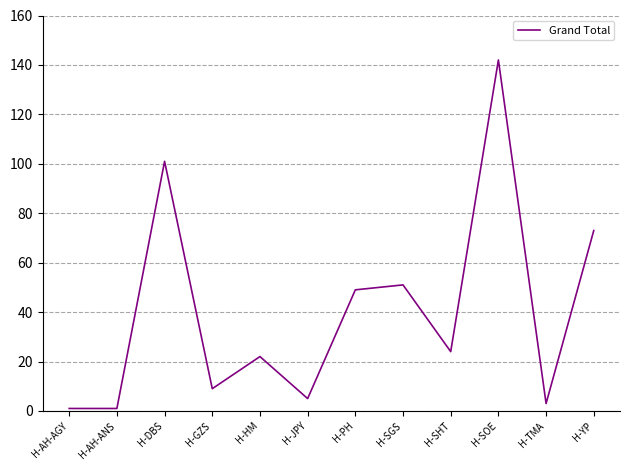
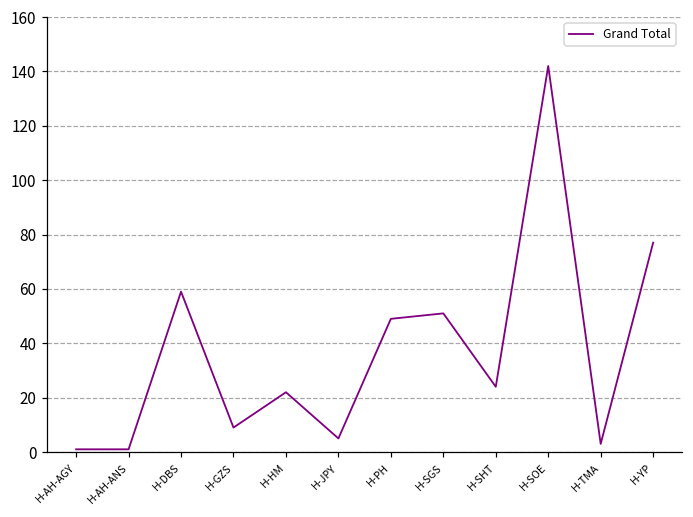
H-DBS: 101 -> 59
H-YP: 73 -> 77
